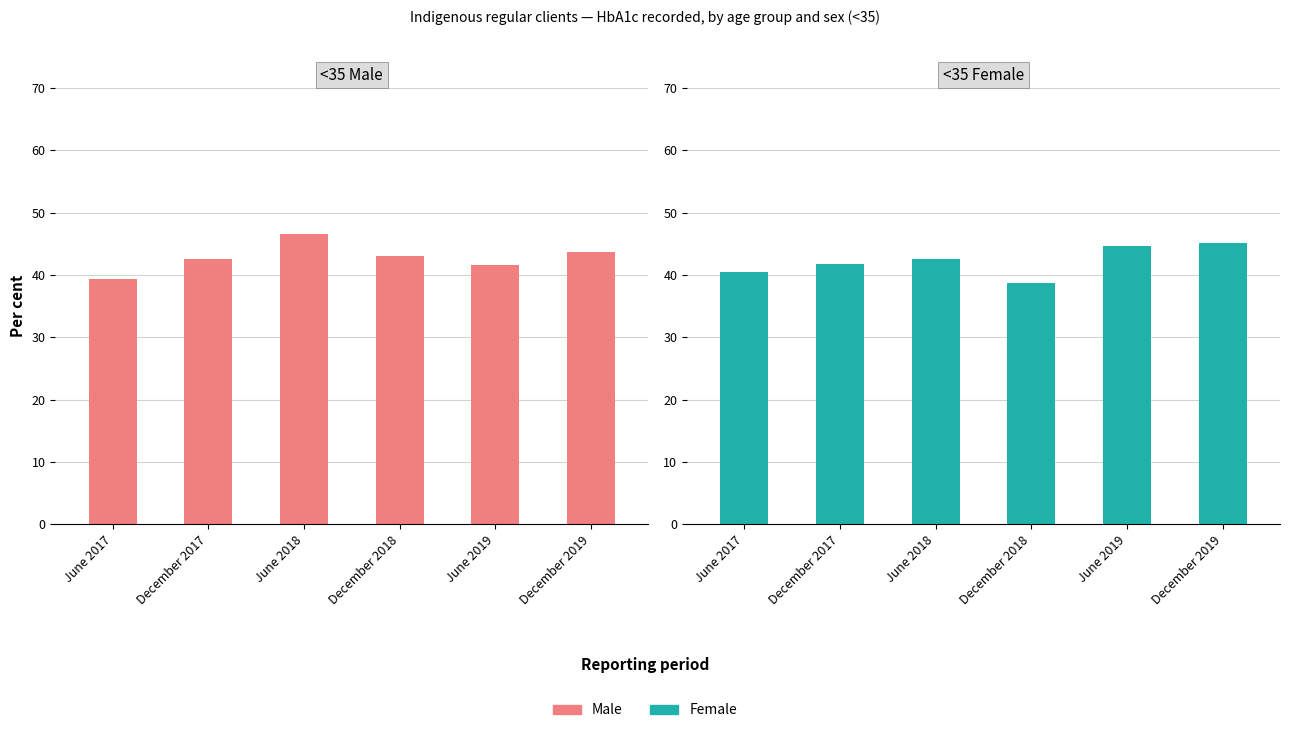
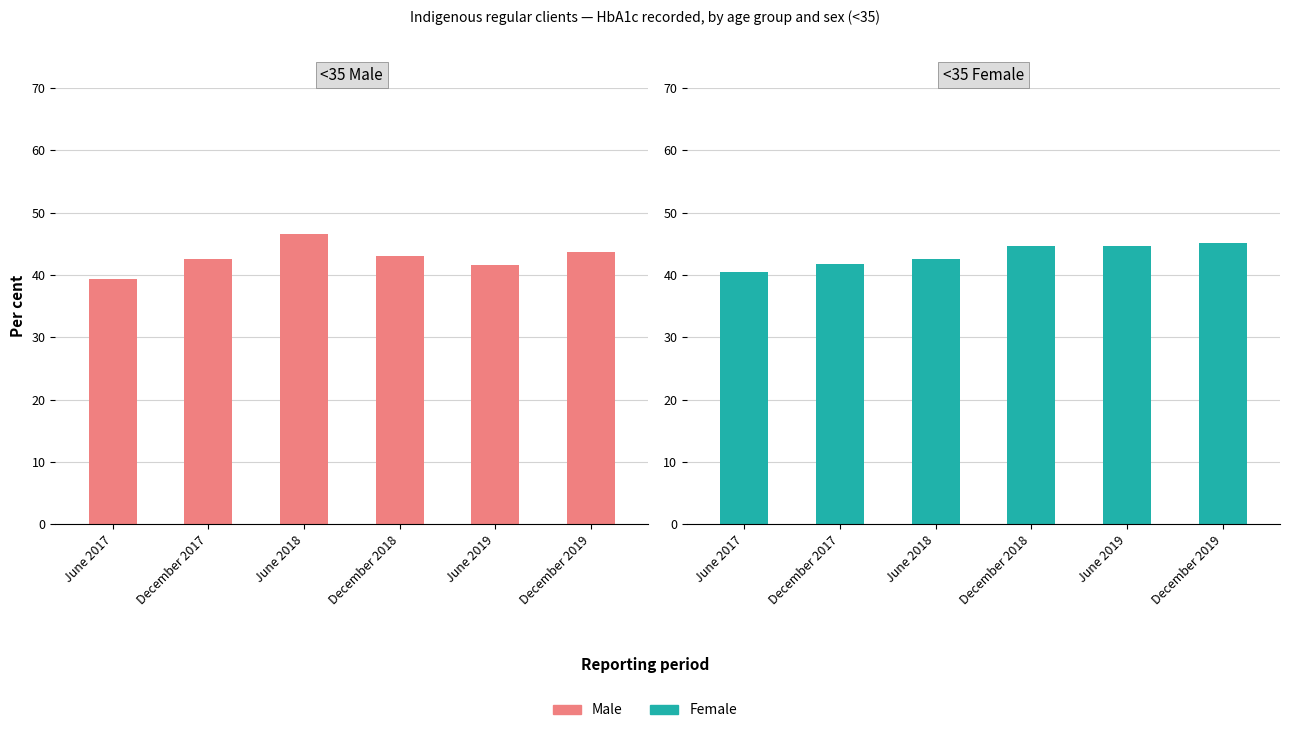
<35 Female, December 2018: 39 -> 45
